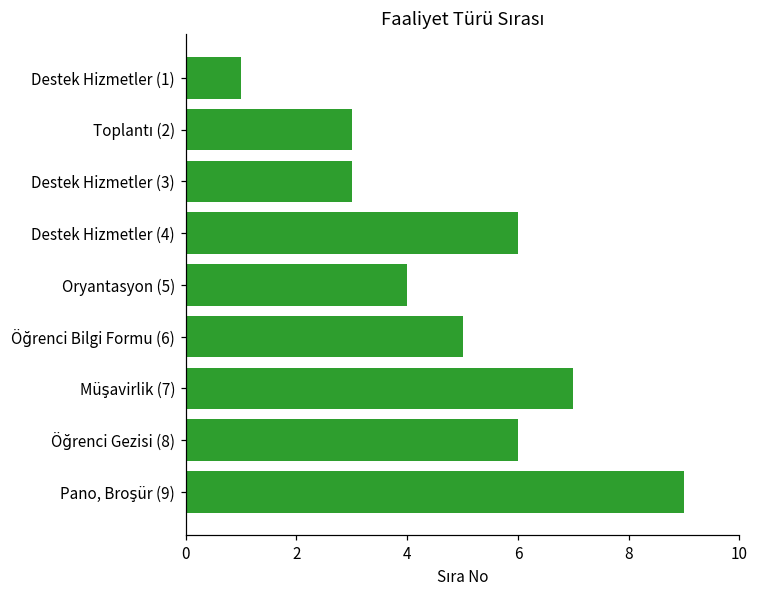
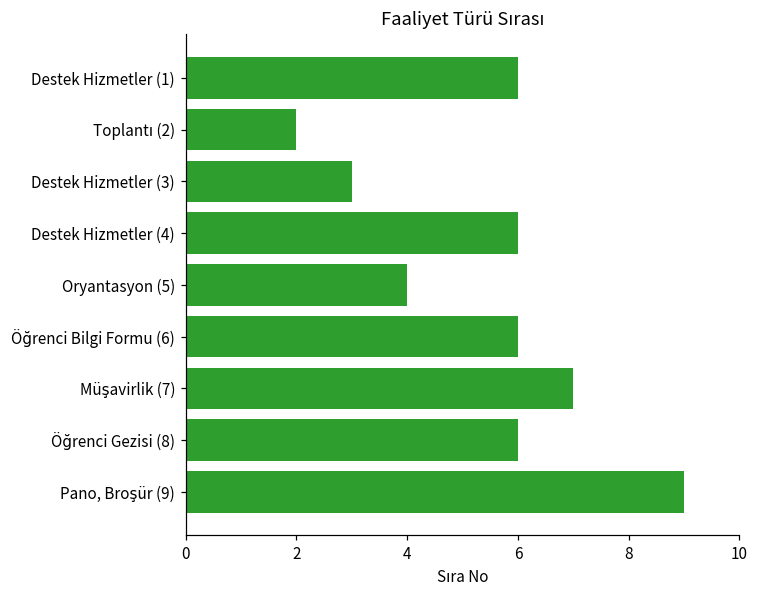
Destek Hizmetler (1): 1 -> 6
Toplantı (2): 3 -> 2
Öğrenci Bilgi Formu (6): 5 -> 6
